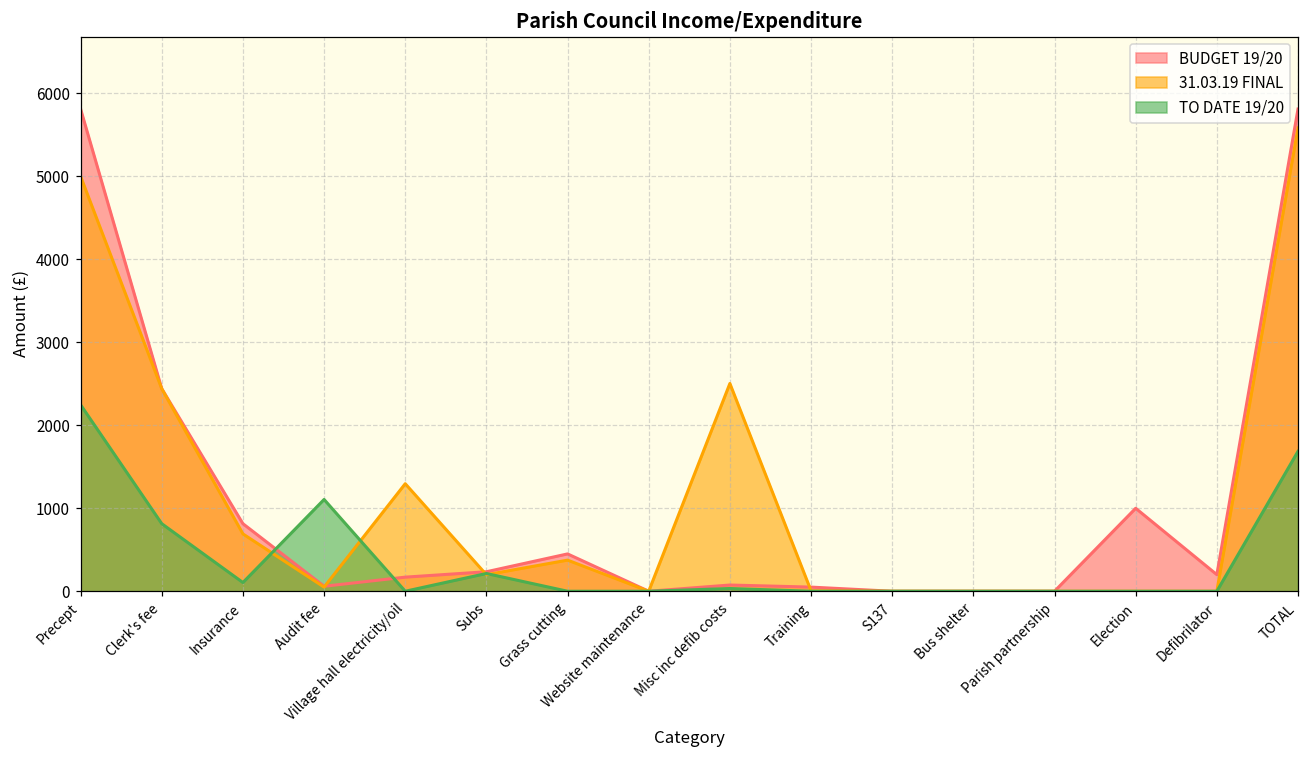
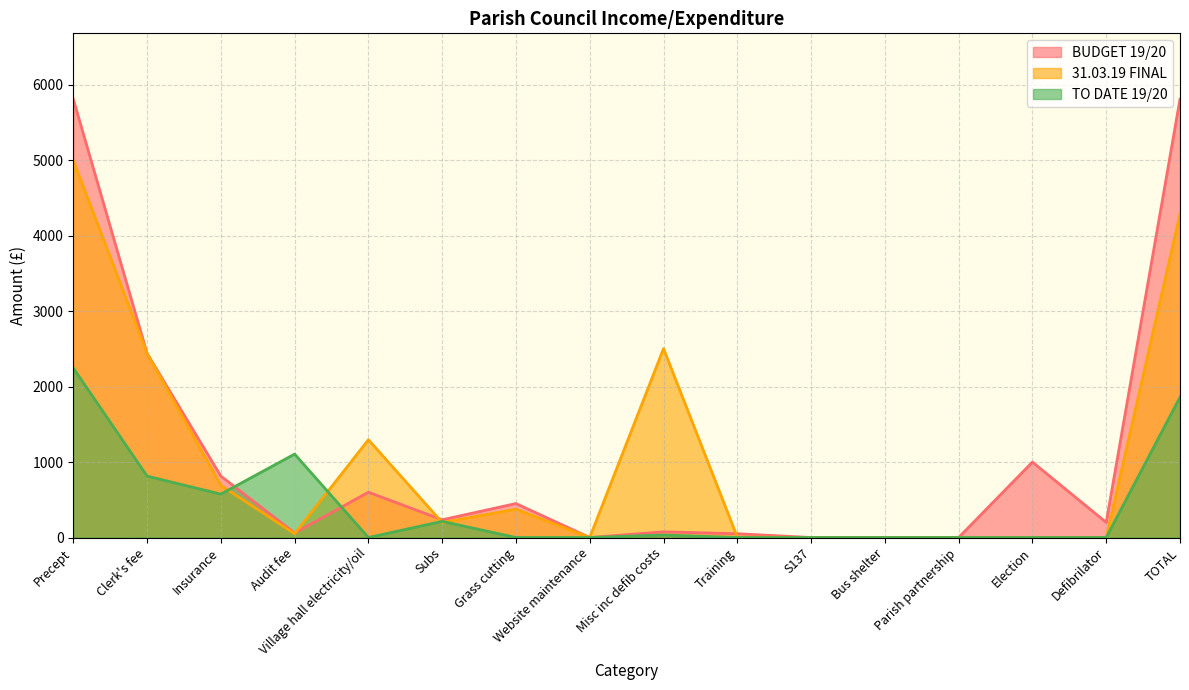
TO DATE 19/20, Insurance: 100 -> 600
BUDGET 19/20, Village hall electricity/oil: 200 -> 600
31.03.19 FINAL, TOTAL: 5600 -> 4300
TO DATE 19/20, TOTAL: 1700 -> 1900
